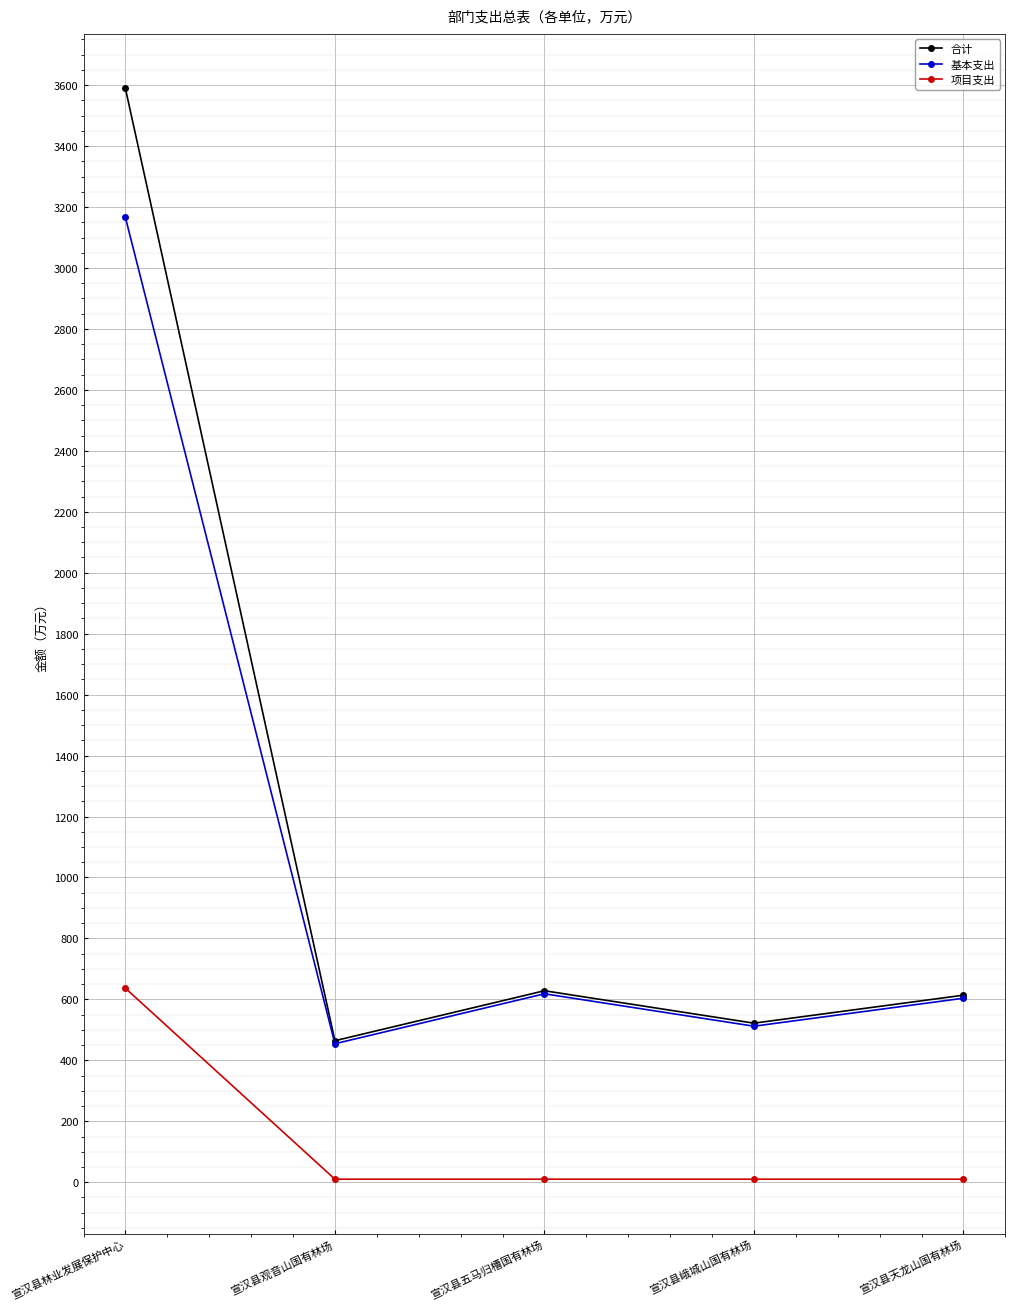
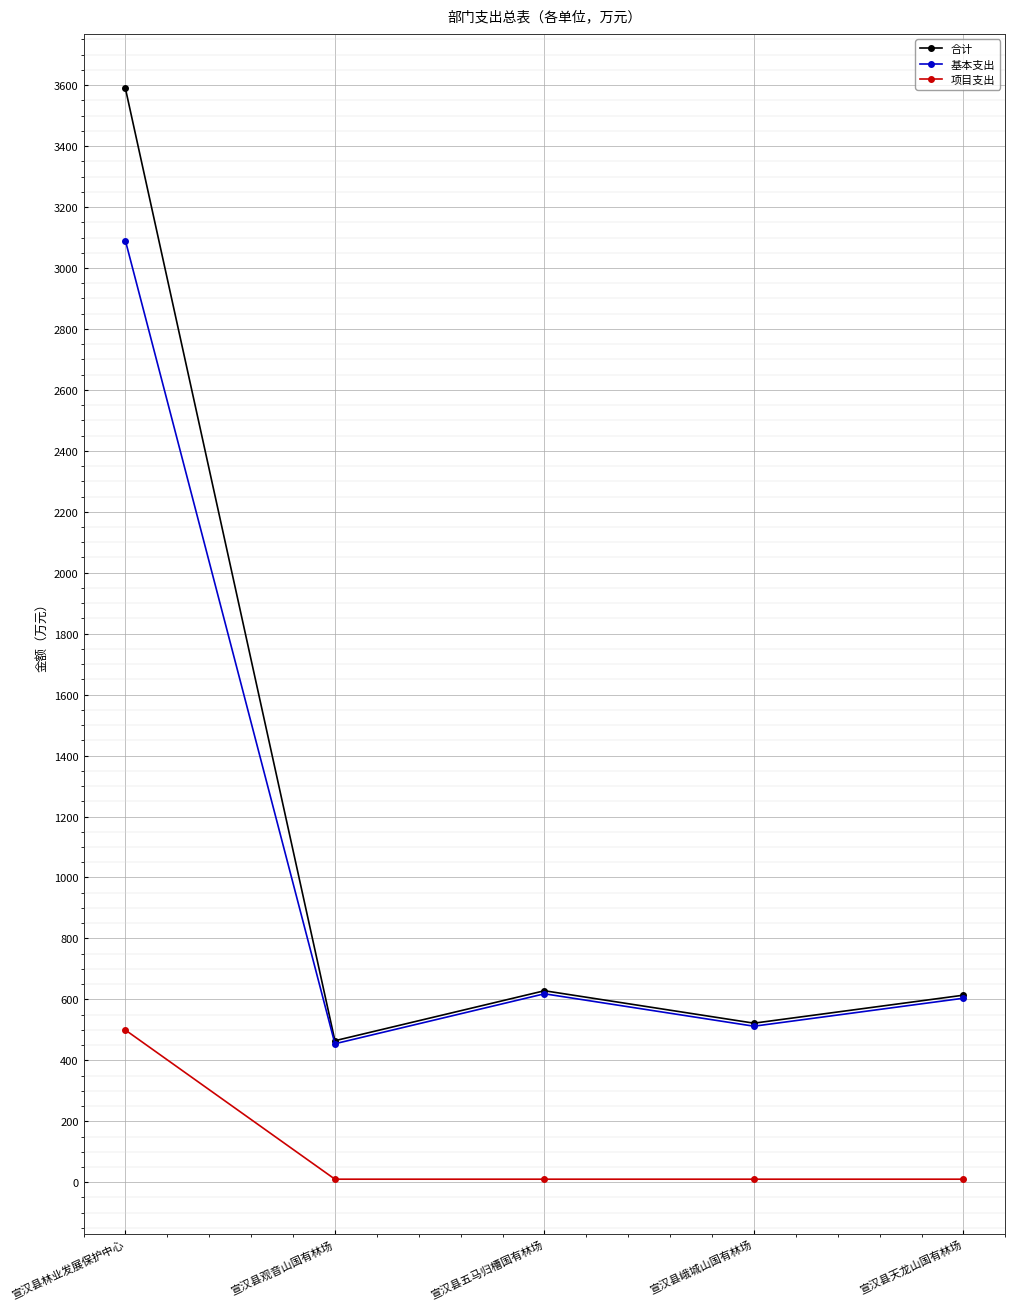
基本支出, 宣汉县林业发展保护中心: 3170 -> 3090
项目支出, 宣汉县林业发展保护中心: 640 -> 500
